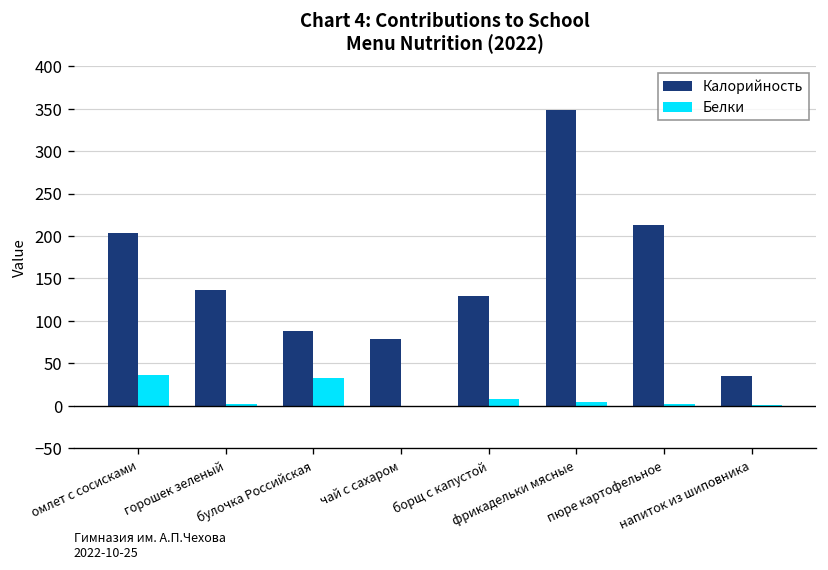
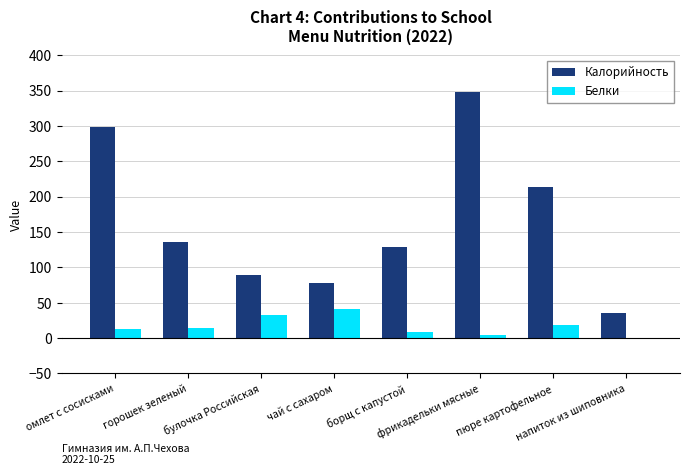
Калорийность, омлет с сосисками: 200 -> 300
Белки, омлет с сосисками: 40 -> 10
Белки, горошек зеленый: 0 -> 10
Белки, чай с сахаром: 0 -> 40
Белки, пюре картофельное: 0 -> 20
